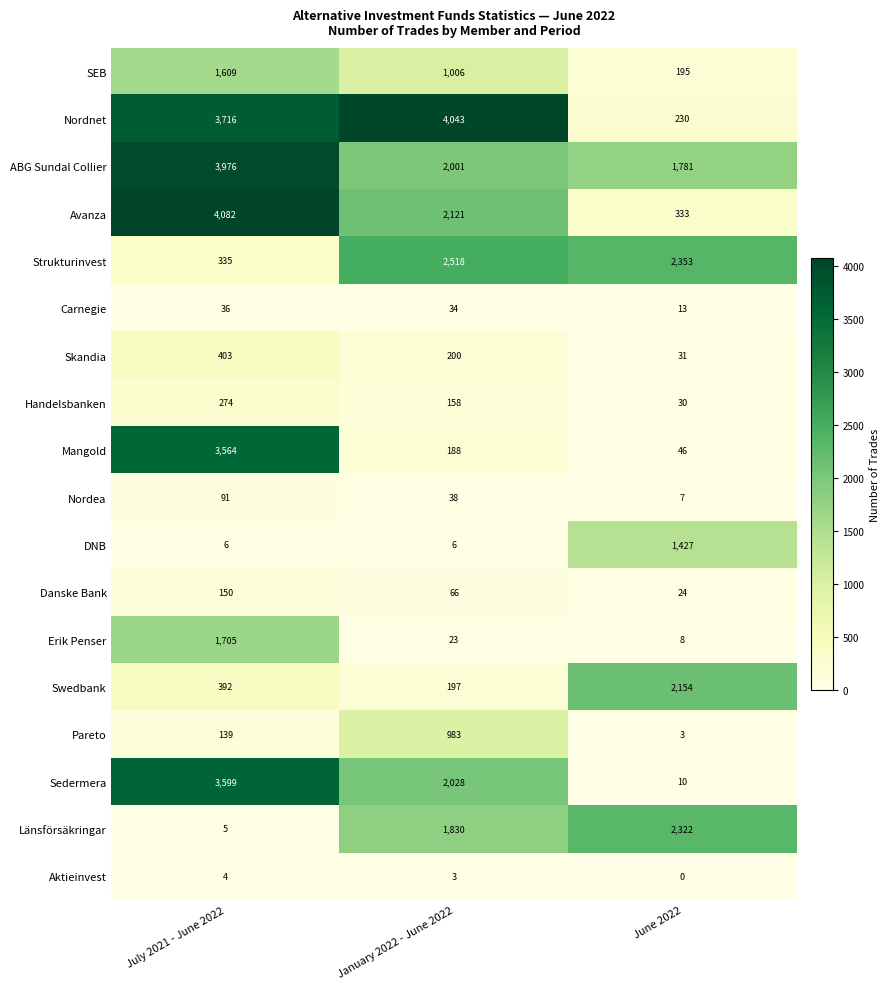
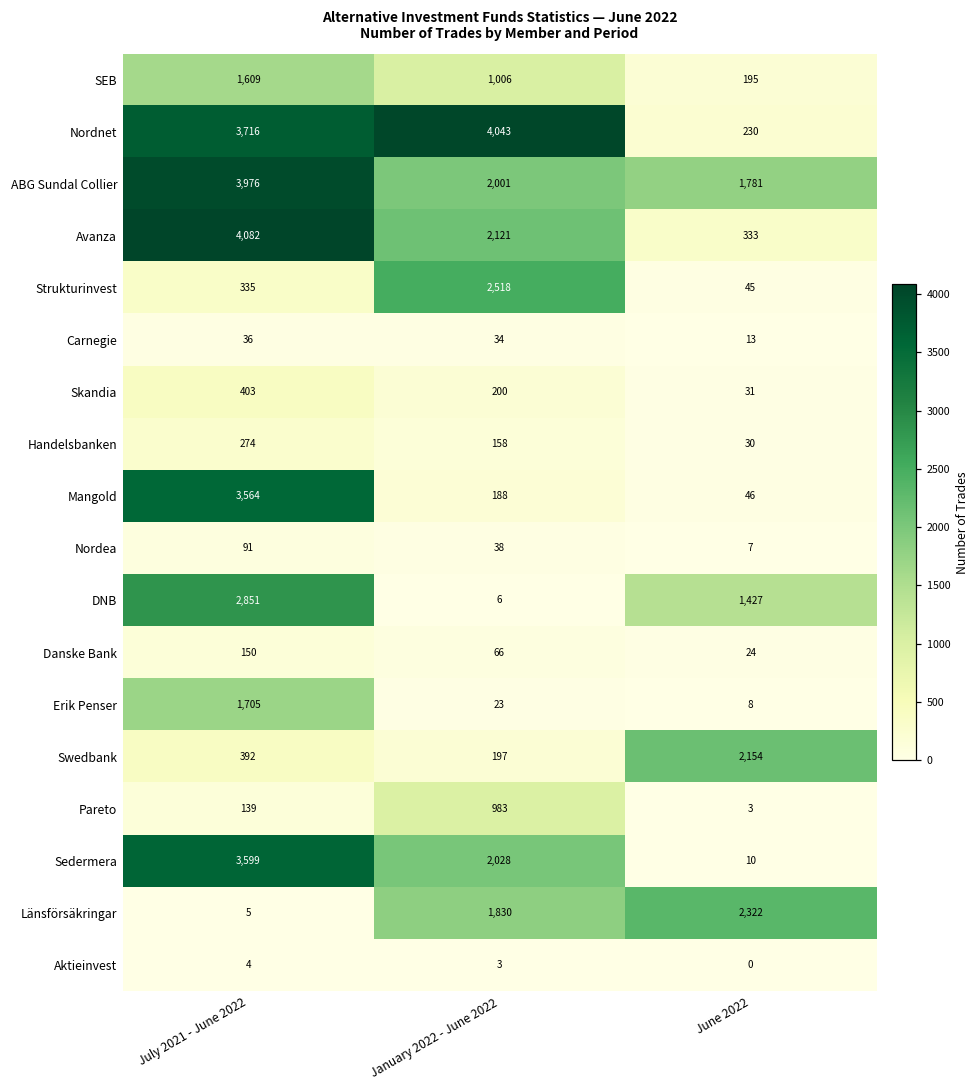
Strukturinvest, June 2022: 2,353 -> 45
DNB, July 2021 - June 2022: 6 -> 2,851
